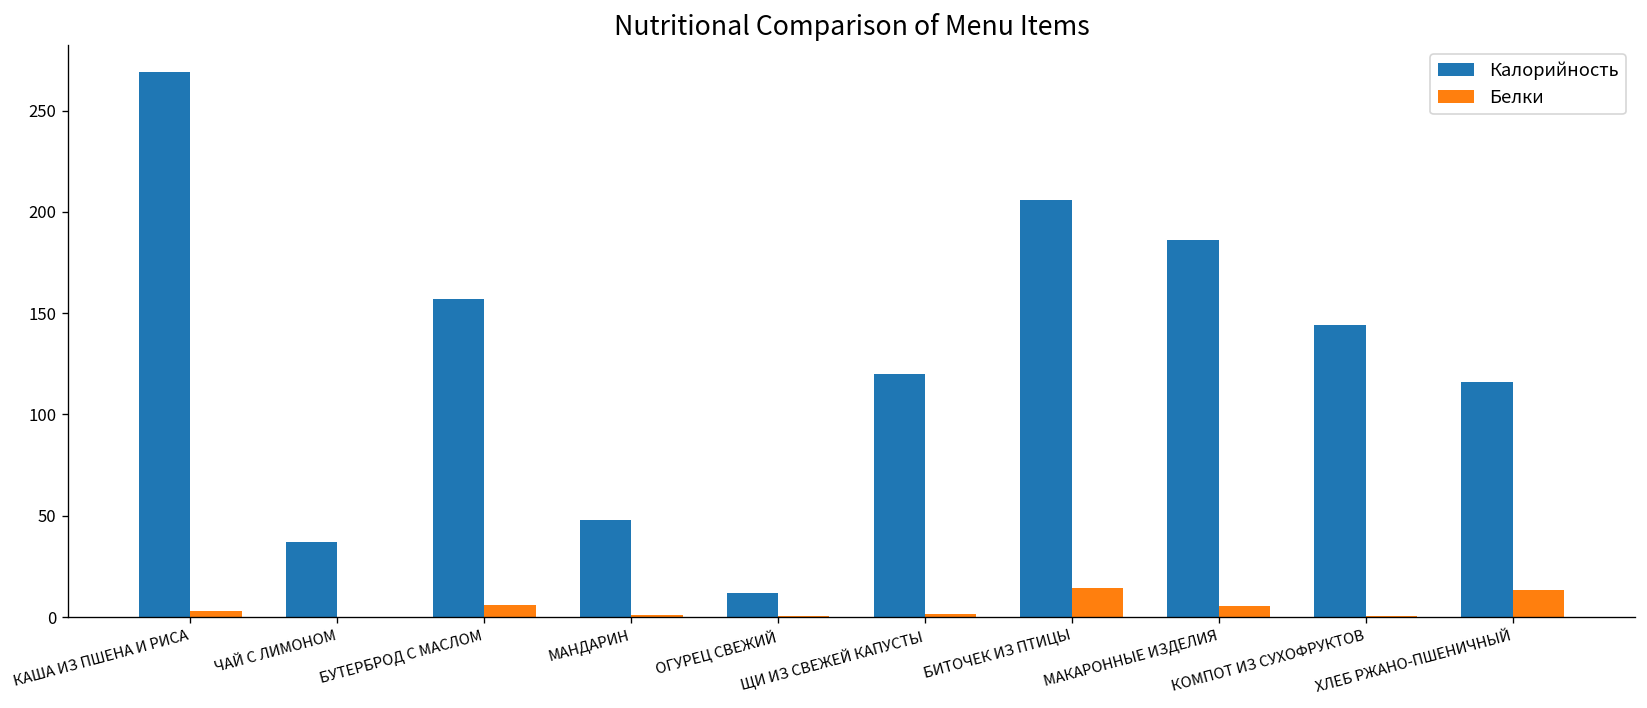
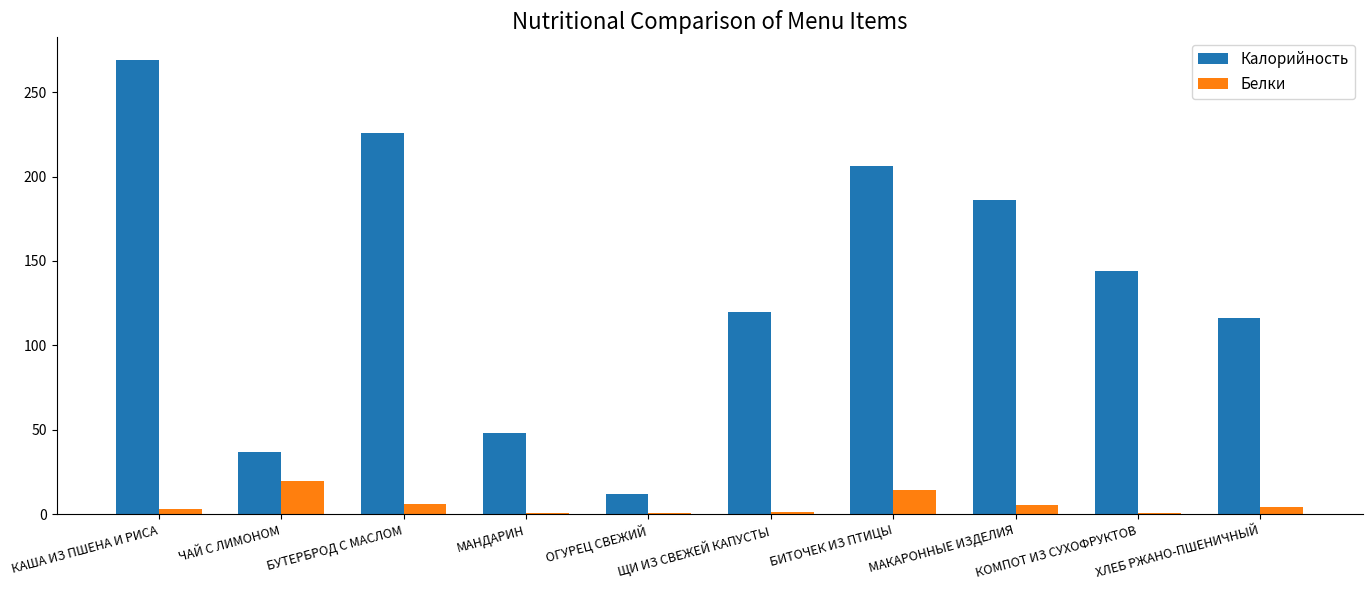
Белки, ЧАЙ С ЛИМОНОМ: 0 -> 20
Калорийность, БУТЕРБРОД С МАСЛОМ: 157 -> 226
Белки, ХЛЕБ РЖАНО-ПШЕНИЧНЫЙ: 13 -> 4
